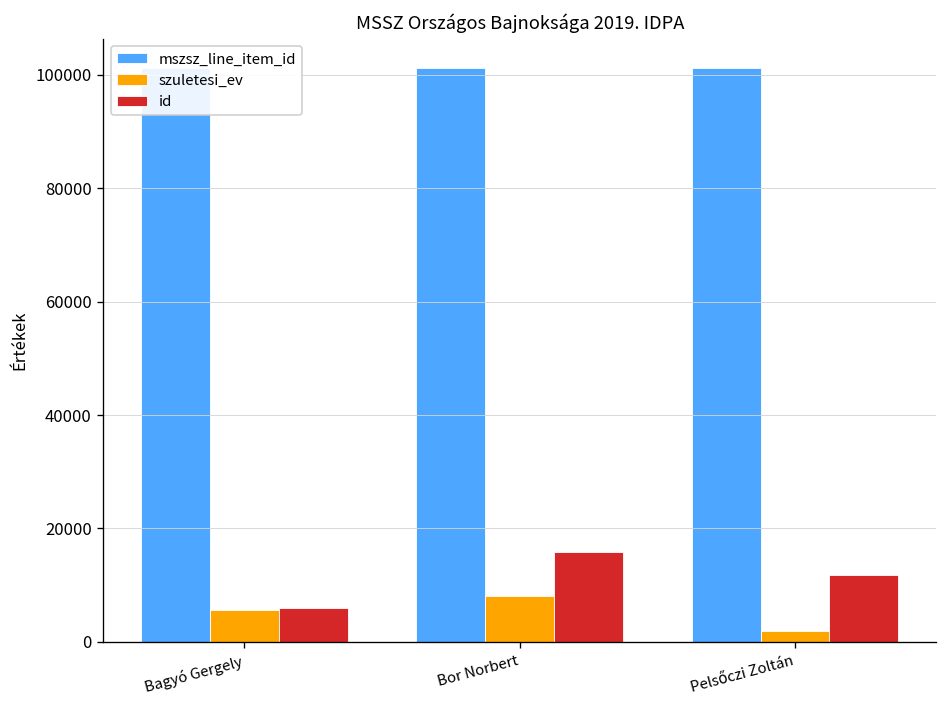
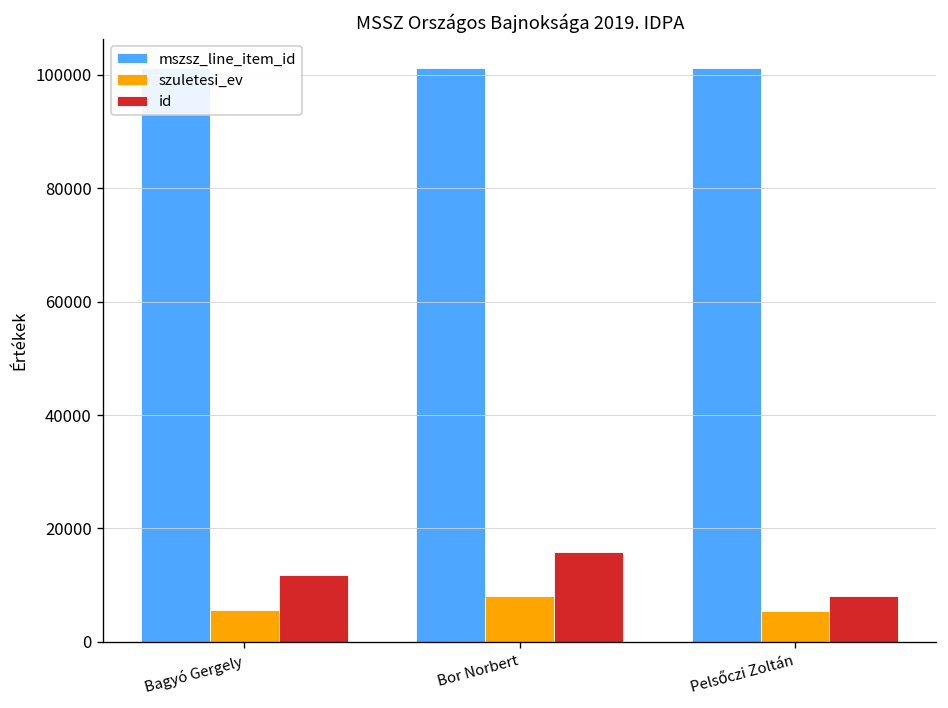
id, Bagyó Gergely: 6000 -> 12000
szuletesi_ev, Pelsőczi Zoltán: 2000 -> 6000
id, Pelsőczi Zoltán: 12000 -> 8000
